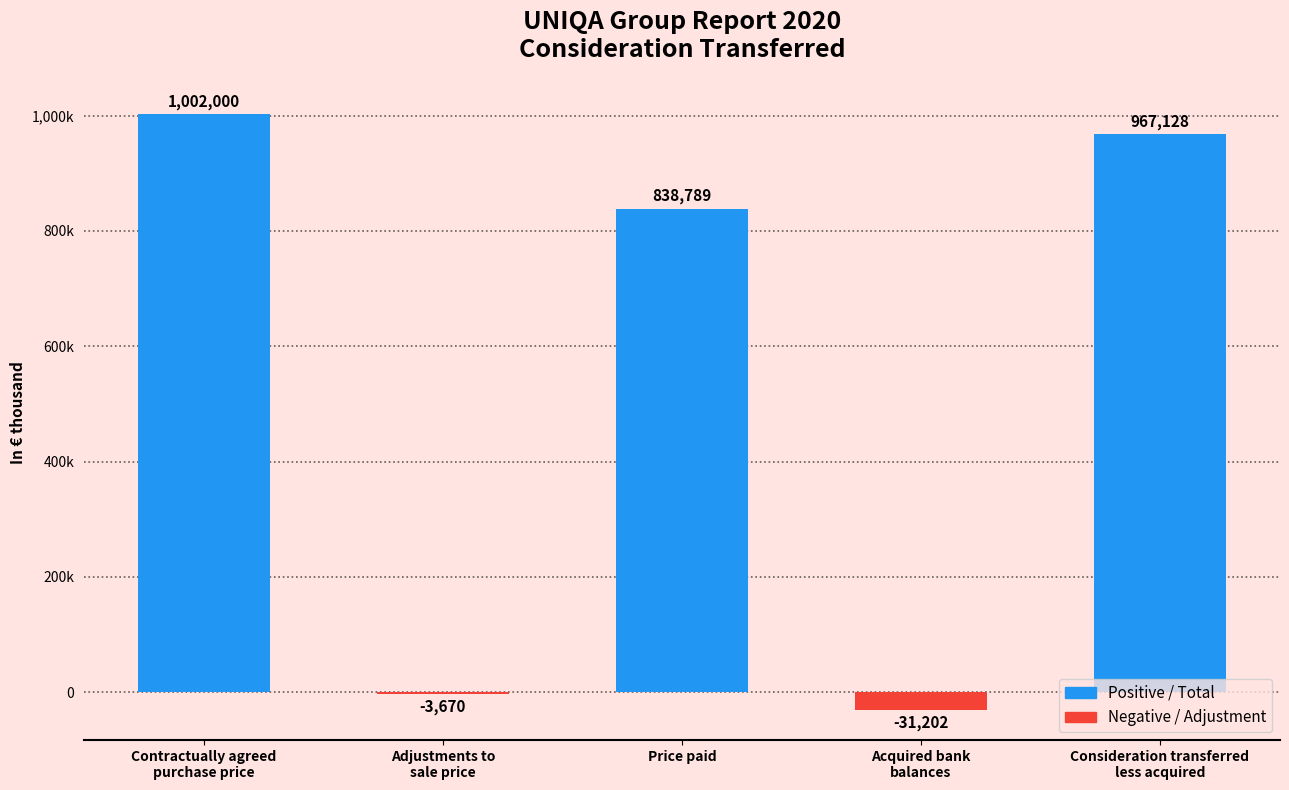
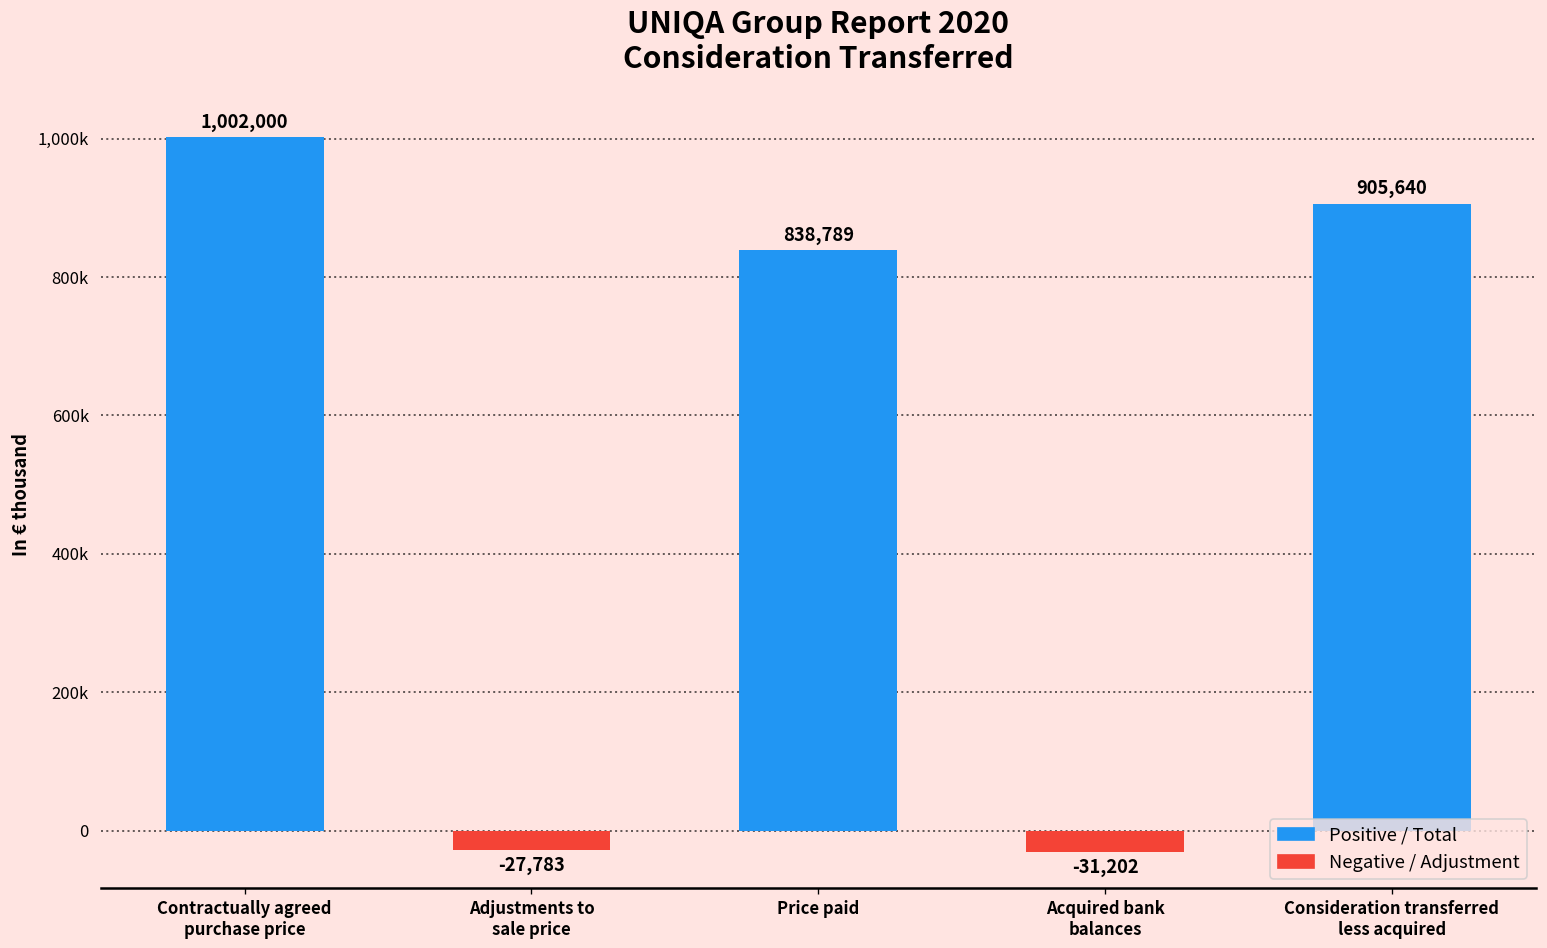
Adjustments to sale price: -3,670 -> -27,783
Consideration transferred less acquired: 967,128 -> 905,640
